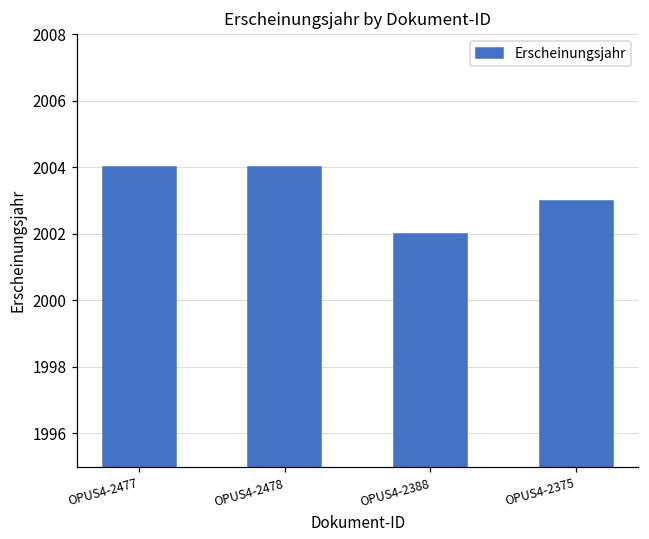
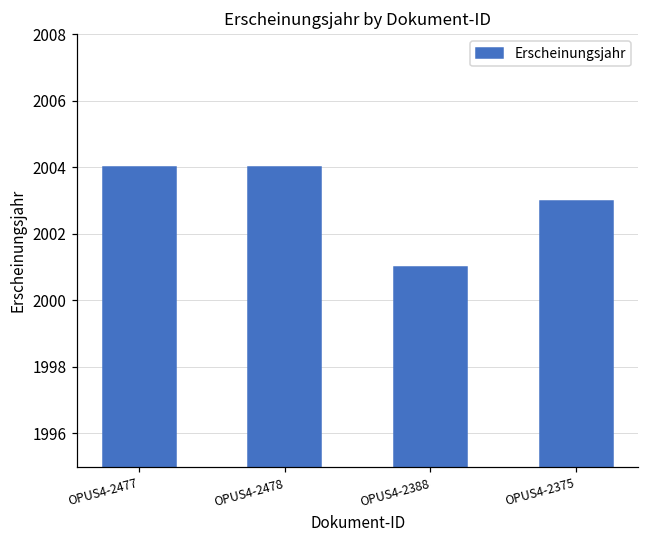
OPUS4-2388: 2002 -> 2001
